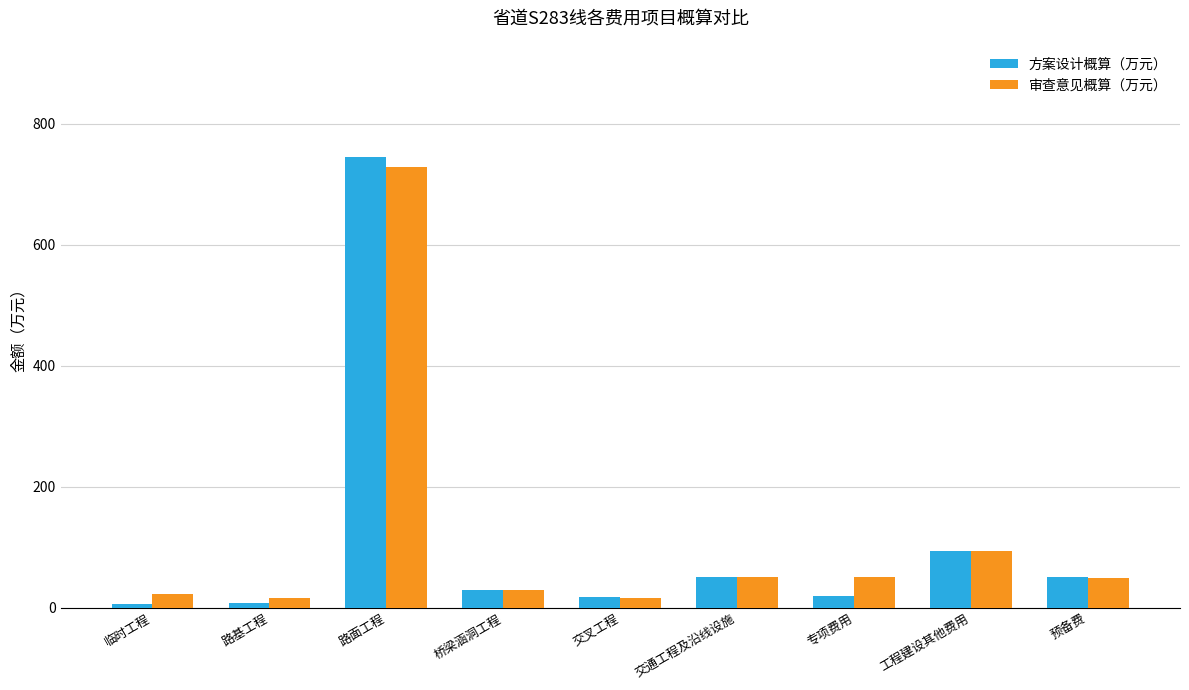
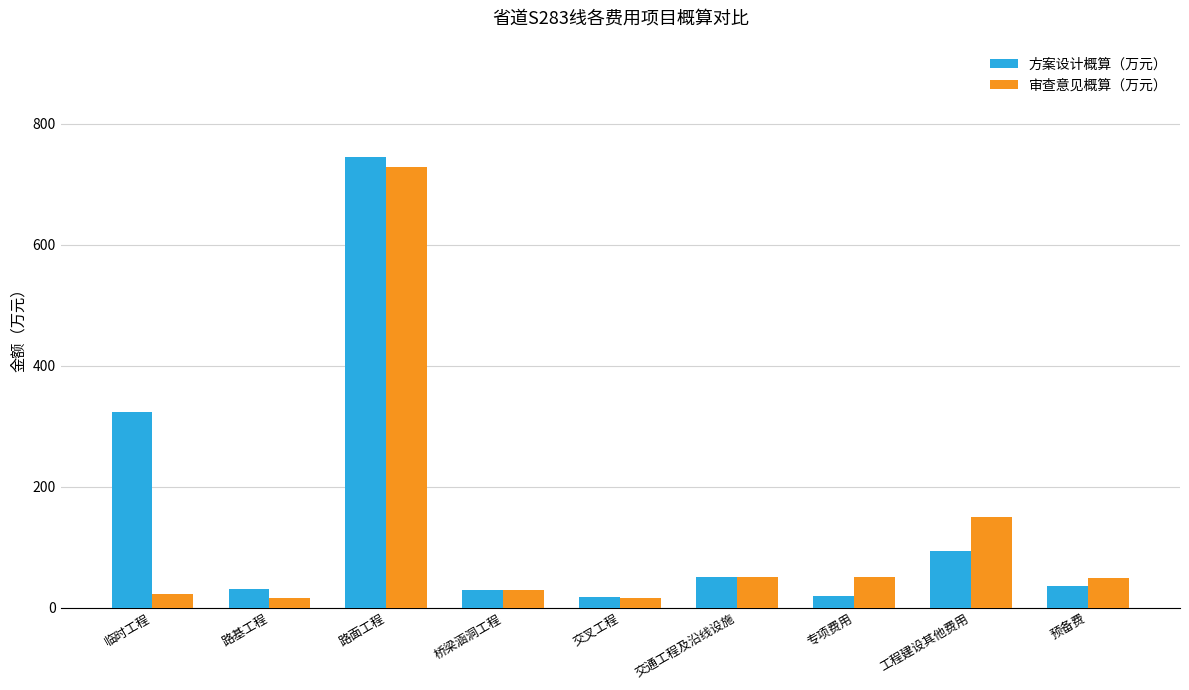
方案设计概算（万元）, 临时工程: 10 -> 320
方案设计概算（万元）, 路基工程: 10 -> 30
审查意见概算（万元）, 工程建设其他费用: 90 -> 150
方案设计概算（万元）, 预备费: 50 -> 40
